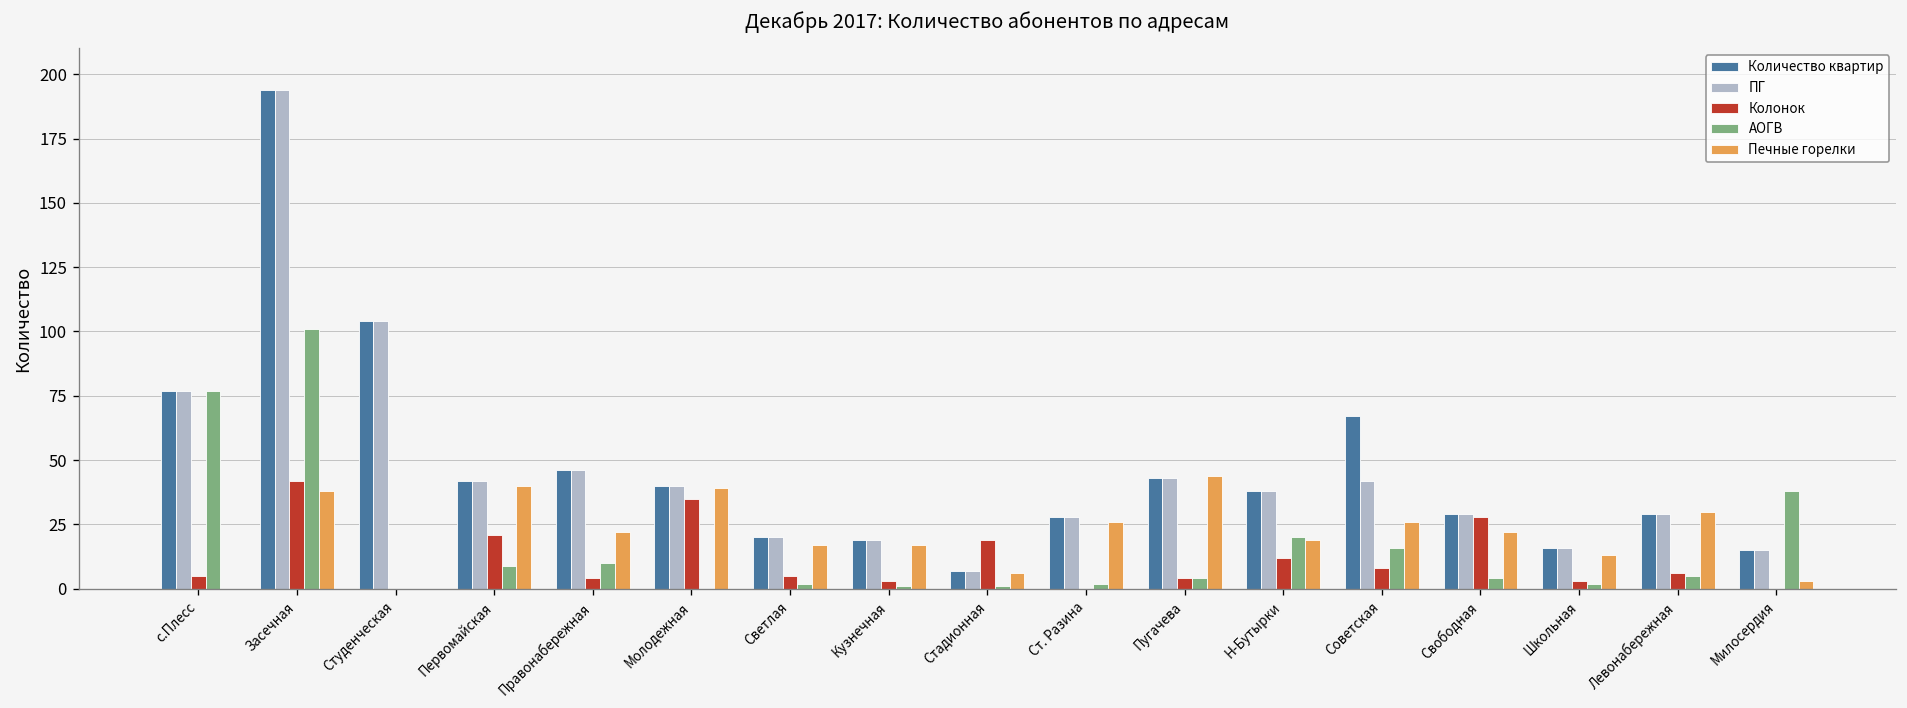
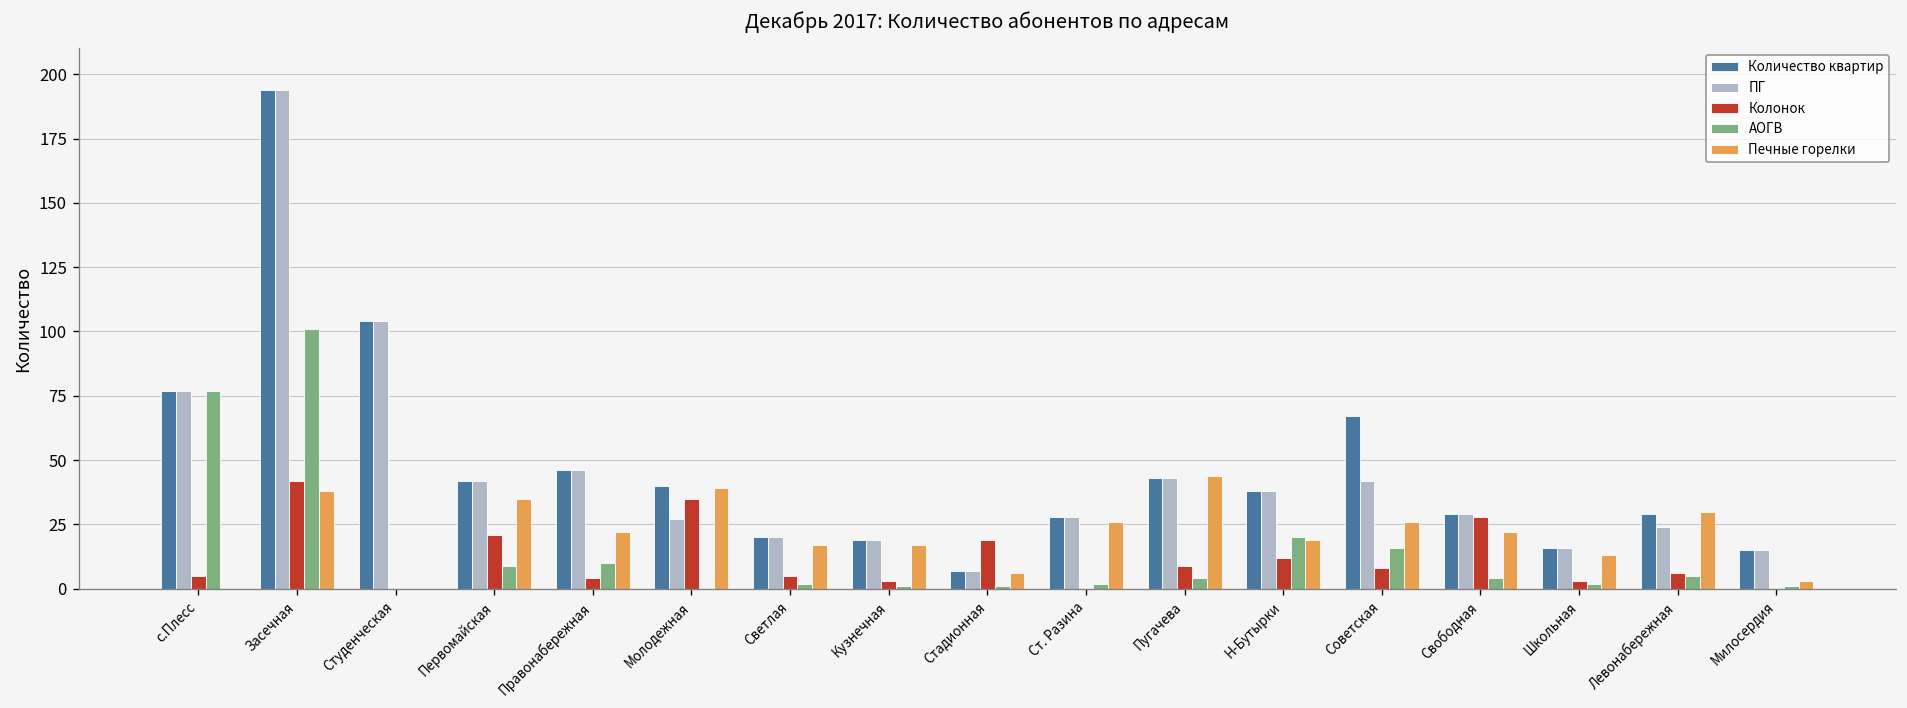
Печные горелки, Первомайская: 40 -> 35
ПГ, Молодежная: 40 -> 27
Колонок, Пугачева: 4 -> 9
ПГ, Левонабережная: 29 -> 24
АОГВ, Милосердия: 38 -> 1
